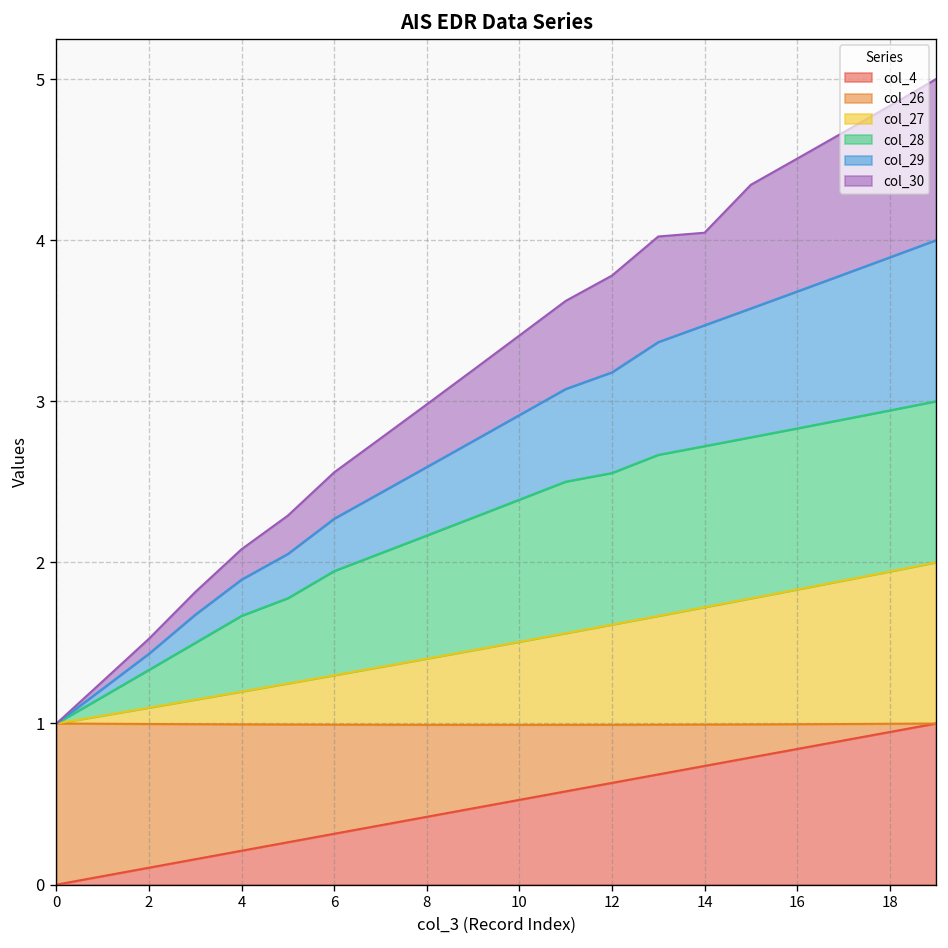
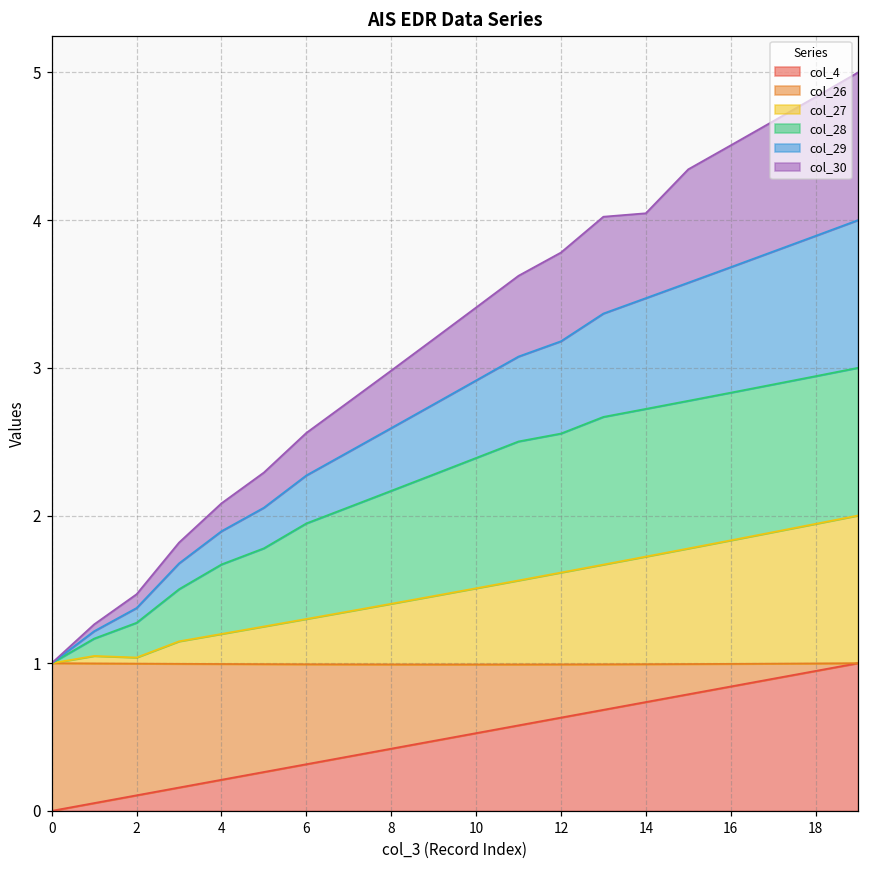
col_27, 2: 0.10 -> 0.04
